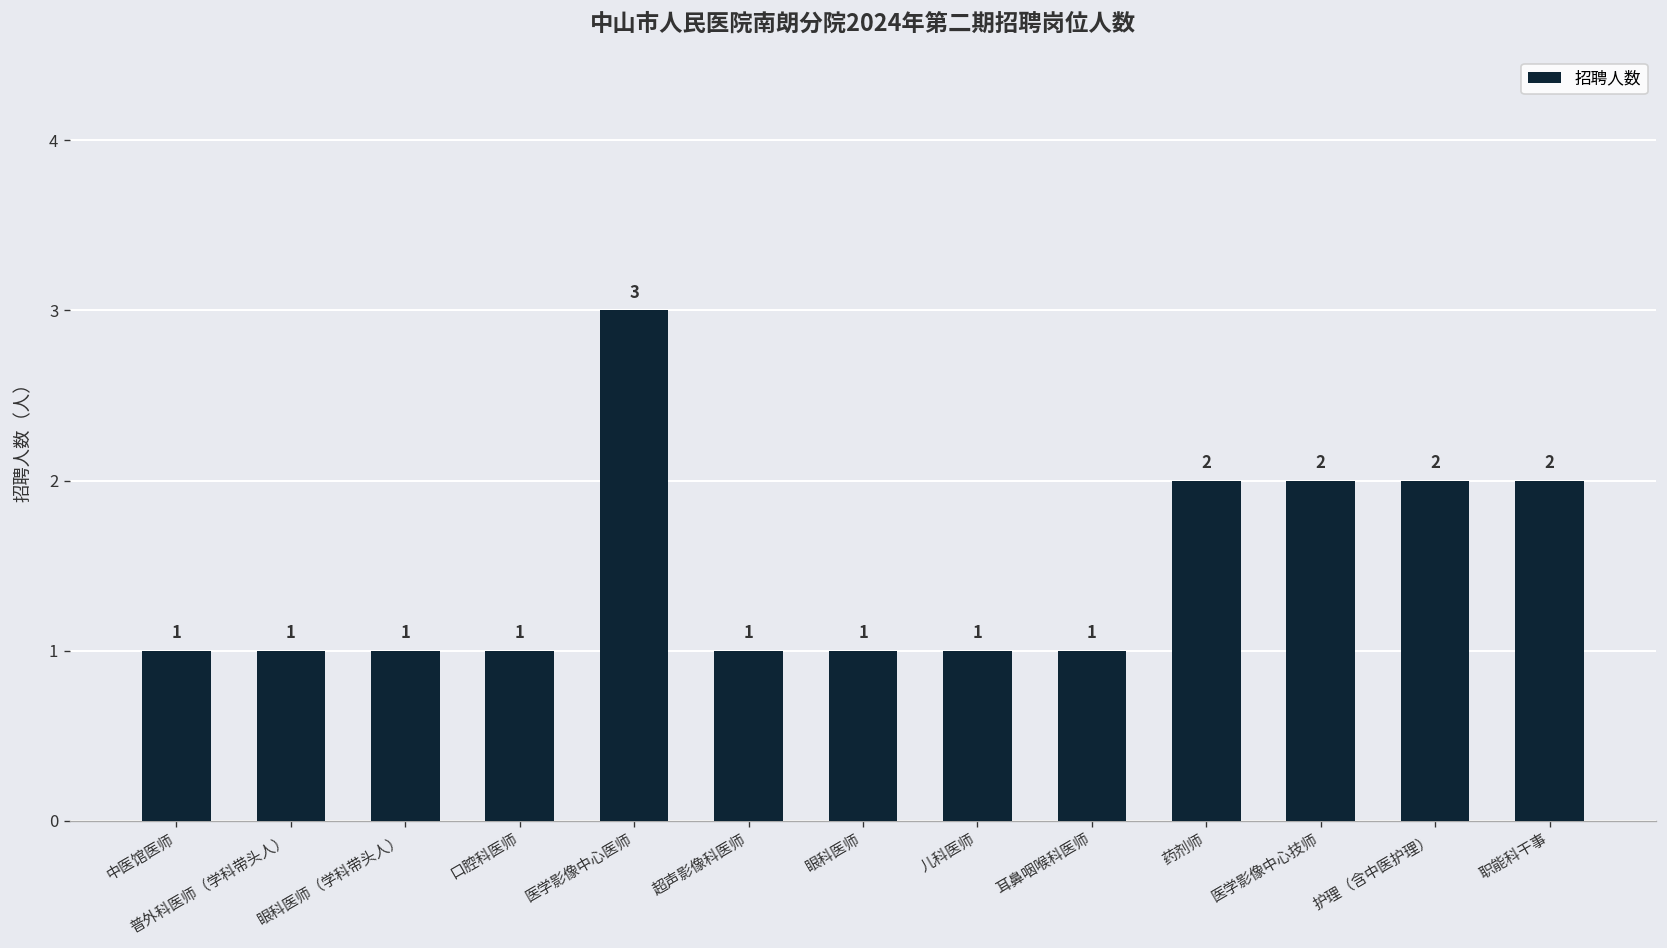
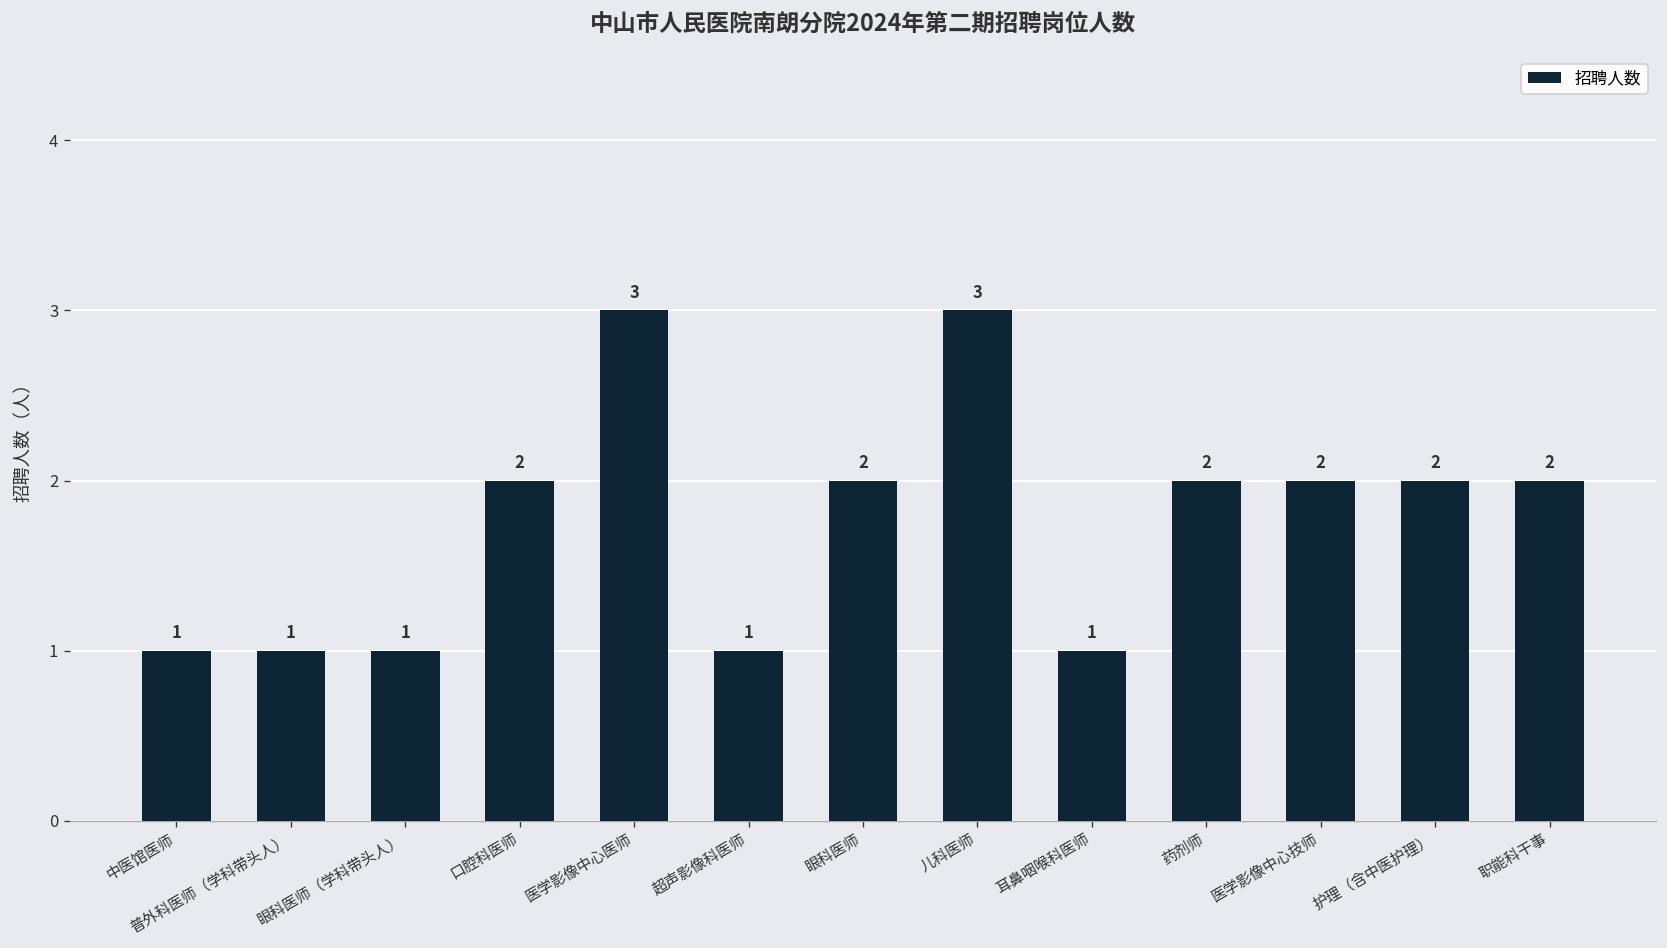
口腔科医师: 1 -> 2
眼科医师: 1 -> 2
儿科医师: 1 -> 3
